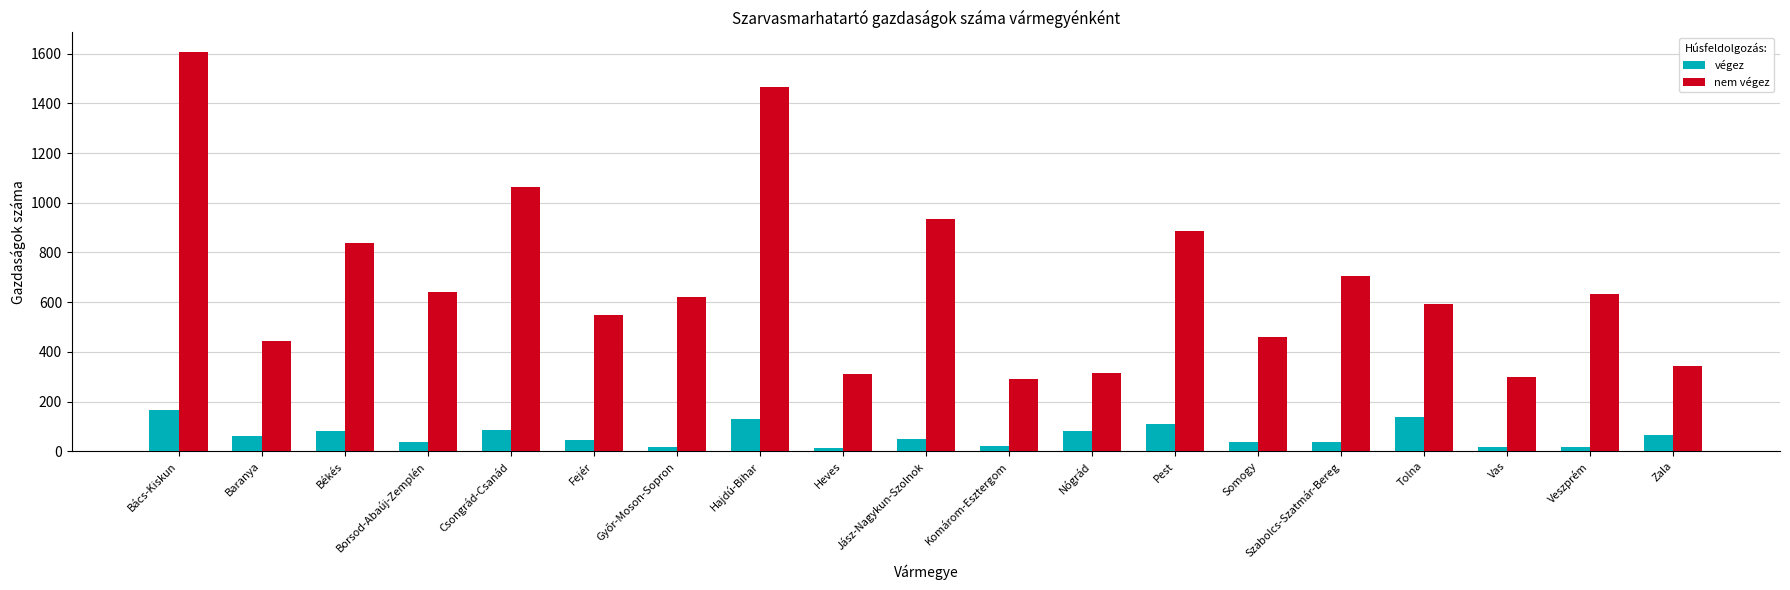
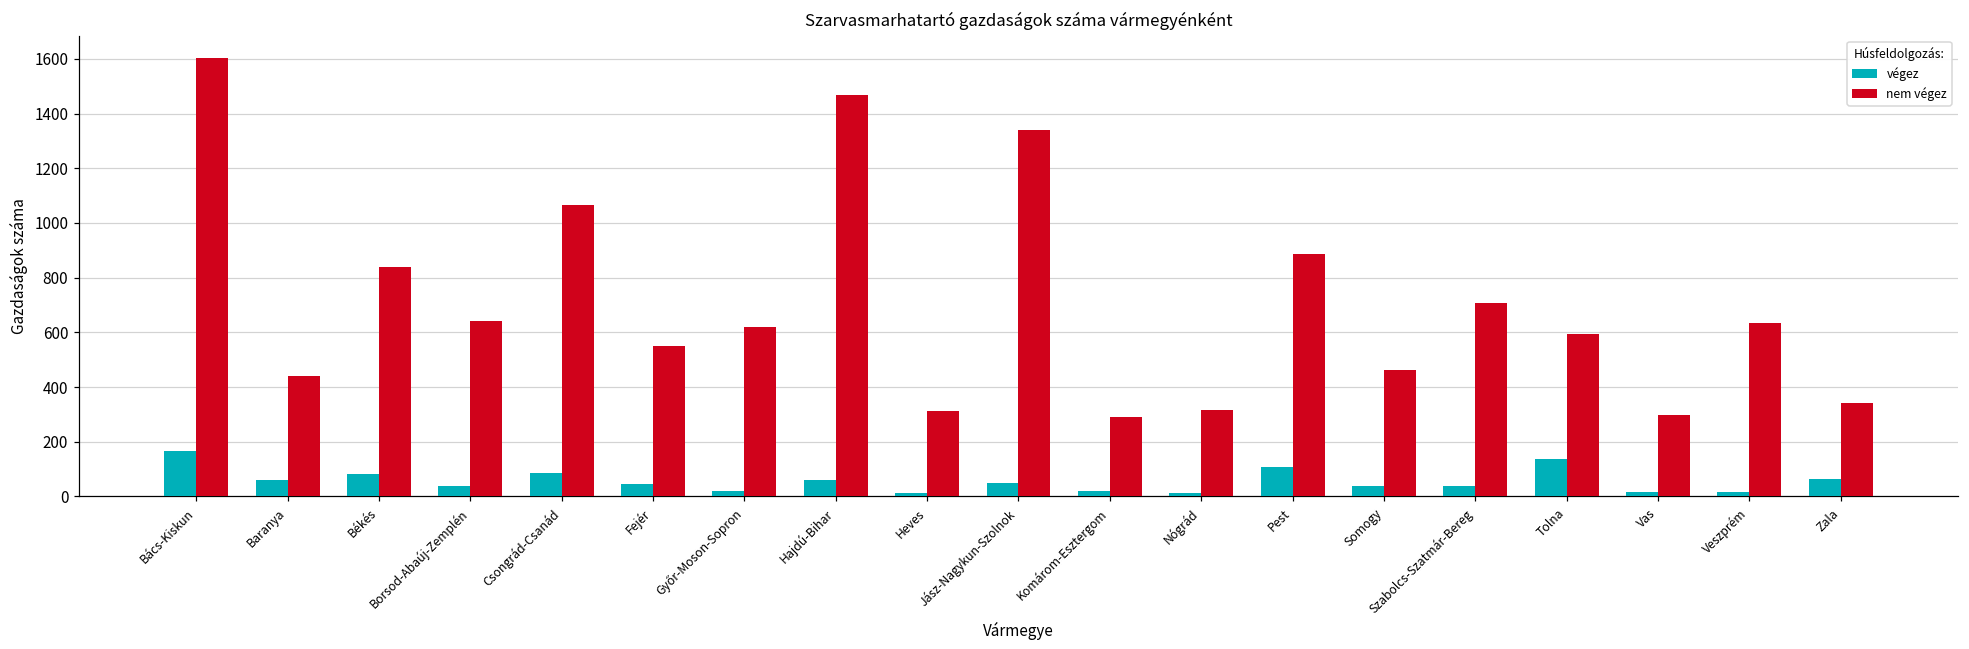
végez, Hajdú-Bihar: 130 -> 60
nem végez, Jász-Nagykun-Szolnok: 940 -> 1340
végez, Nógrád: 80 -> 10
